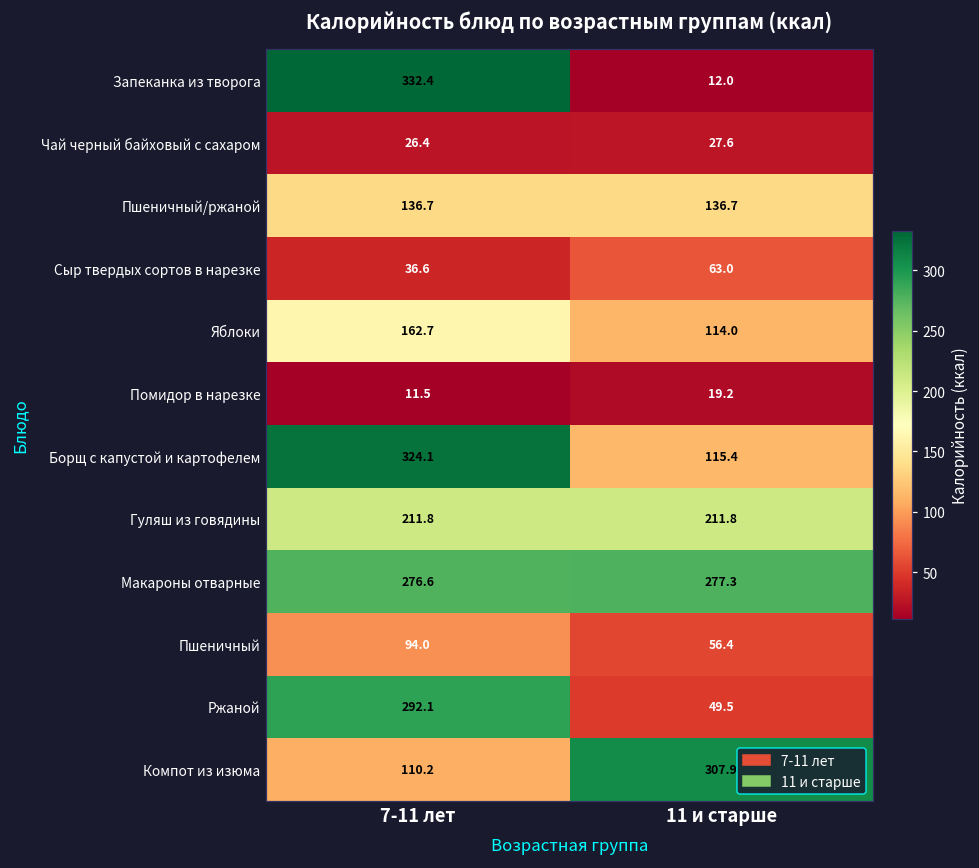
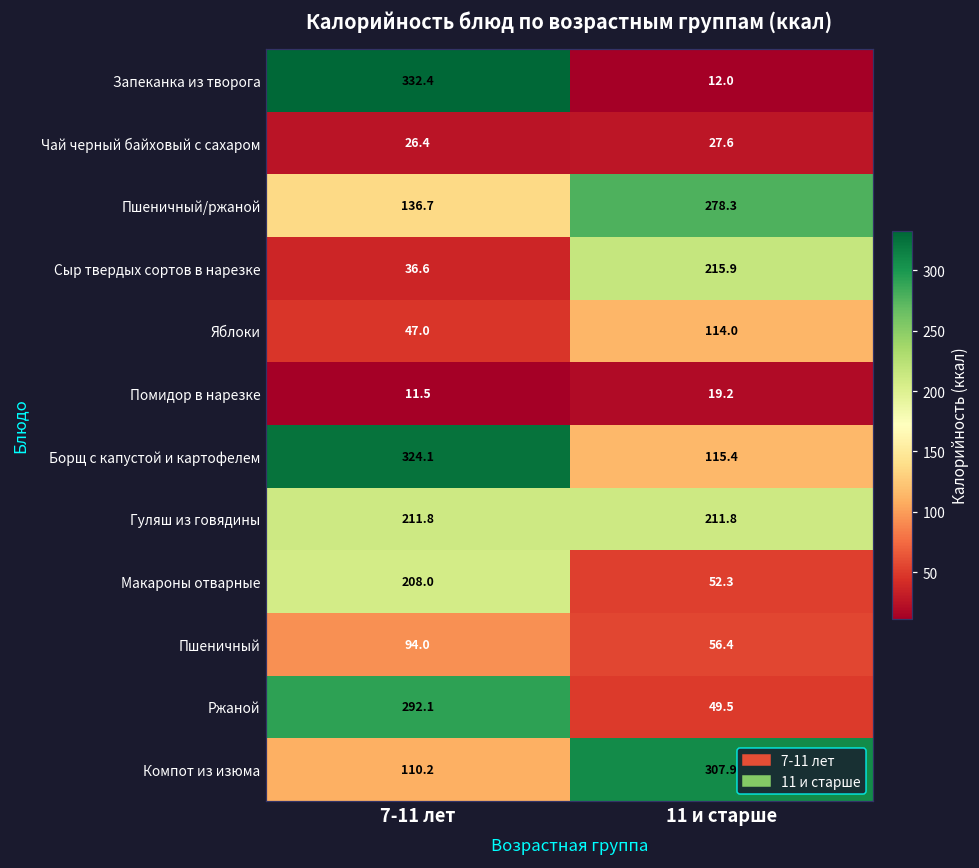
Пшеничный/ржаной, 11 и старше: 136.7 -> 278.3
Сыр твердых сортов в нарезке, 11 и старше: 63.0 -> 215.9
Яблоки, 7-11 лет: 162.7 -> 47.0
Макароны отварные, 7-11 лет: 276.6 -> 208.0
Макароны отварные, 11 и старше: 277.3 -> 52.3
